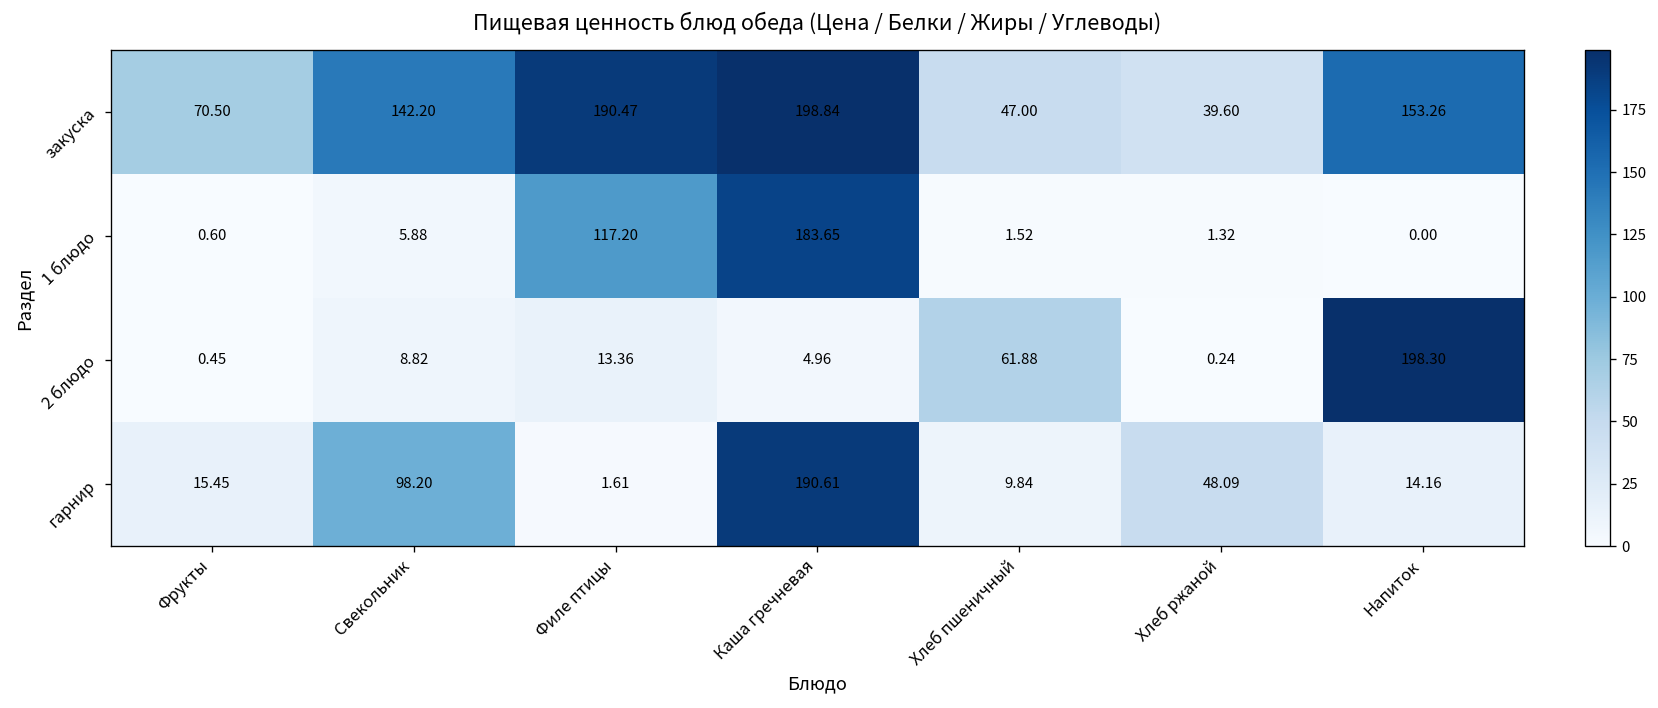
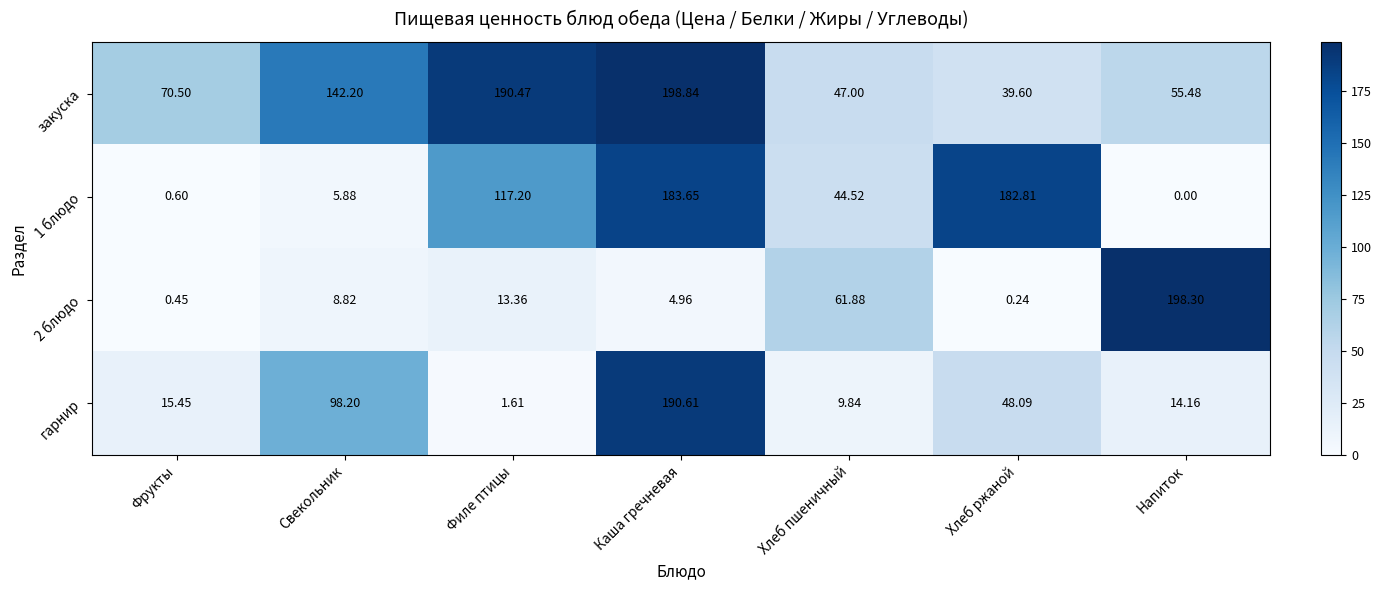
закуска, Напиток: 153.26 -> 55.48
1 блюдо, Хлеб пшеничный: 1.52 -> 44.52
1 блюдо, Хлеб ржаной: 1.32 -> 182.81
